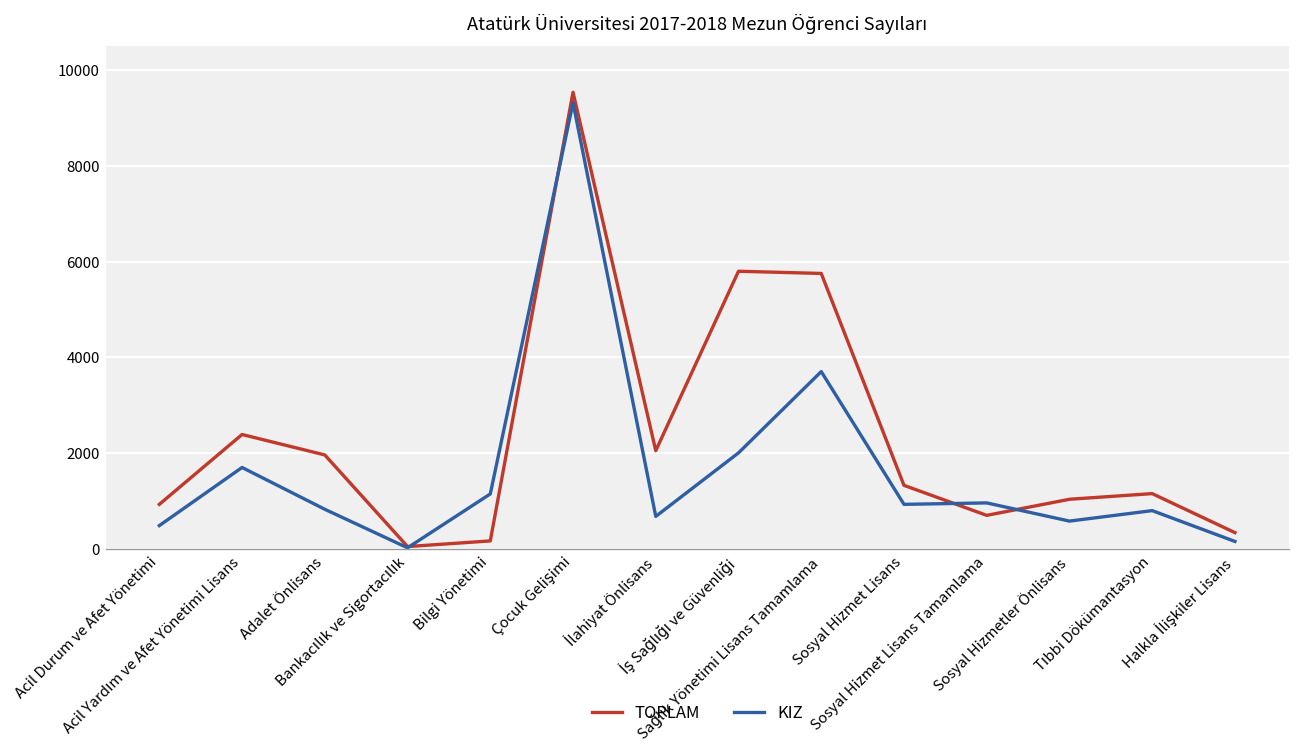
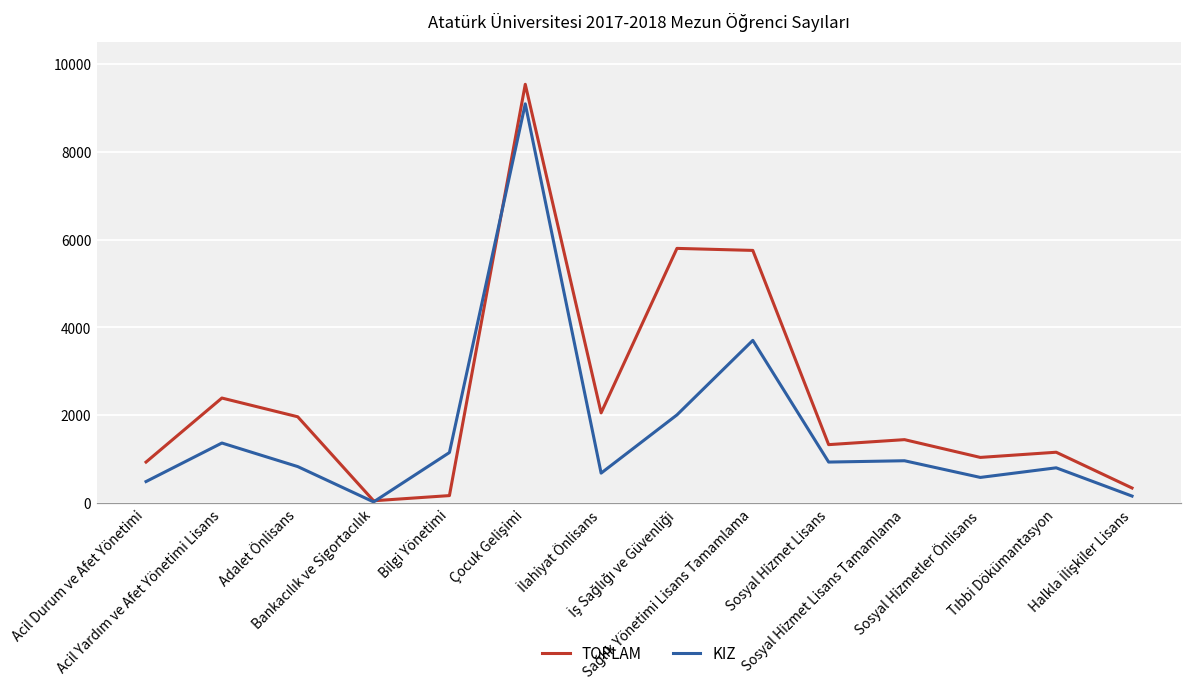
KIZ, Acil Yardım ve Afet Yönetimi Lisans: 1700 -> 1400
KIZ, Çocuk Gelişimi: 9300 -> 9100
TOPLAM, Sosyal Hizmet Lisans Tamamlama: 700 -> 1400
